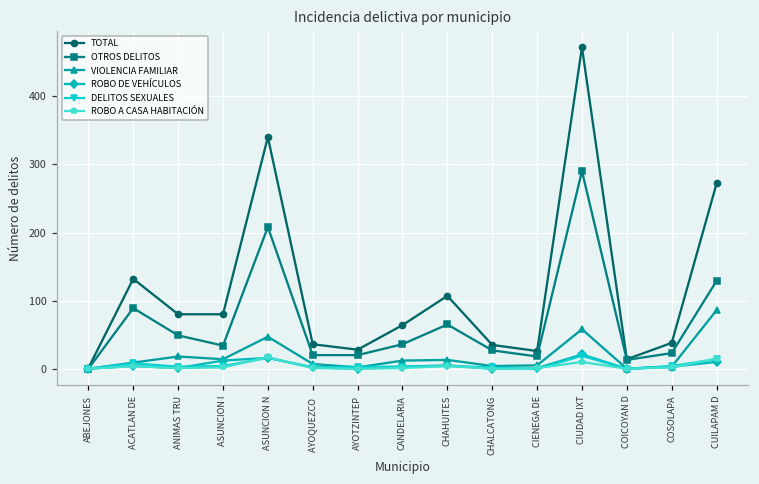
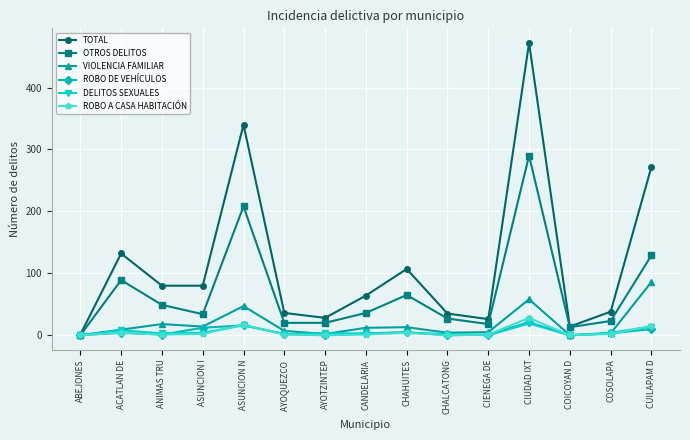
ROBO A CASA HABITACIÓN, CIUDAD IXT: 10 -> 30
